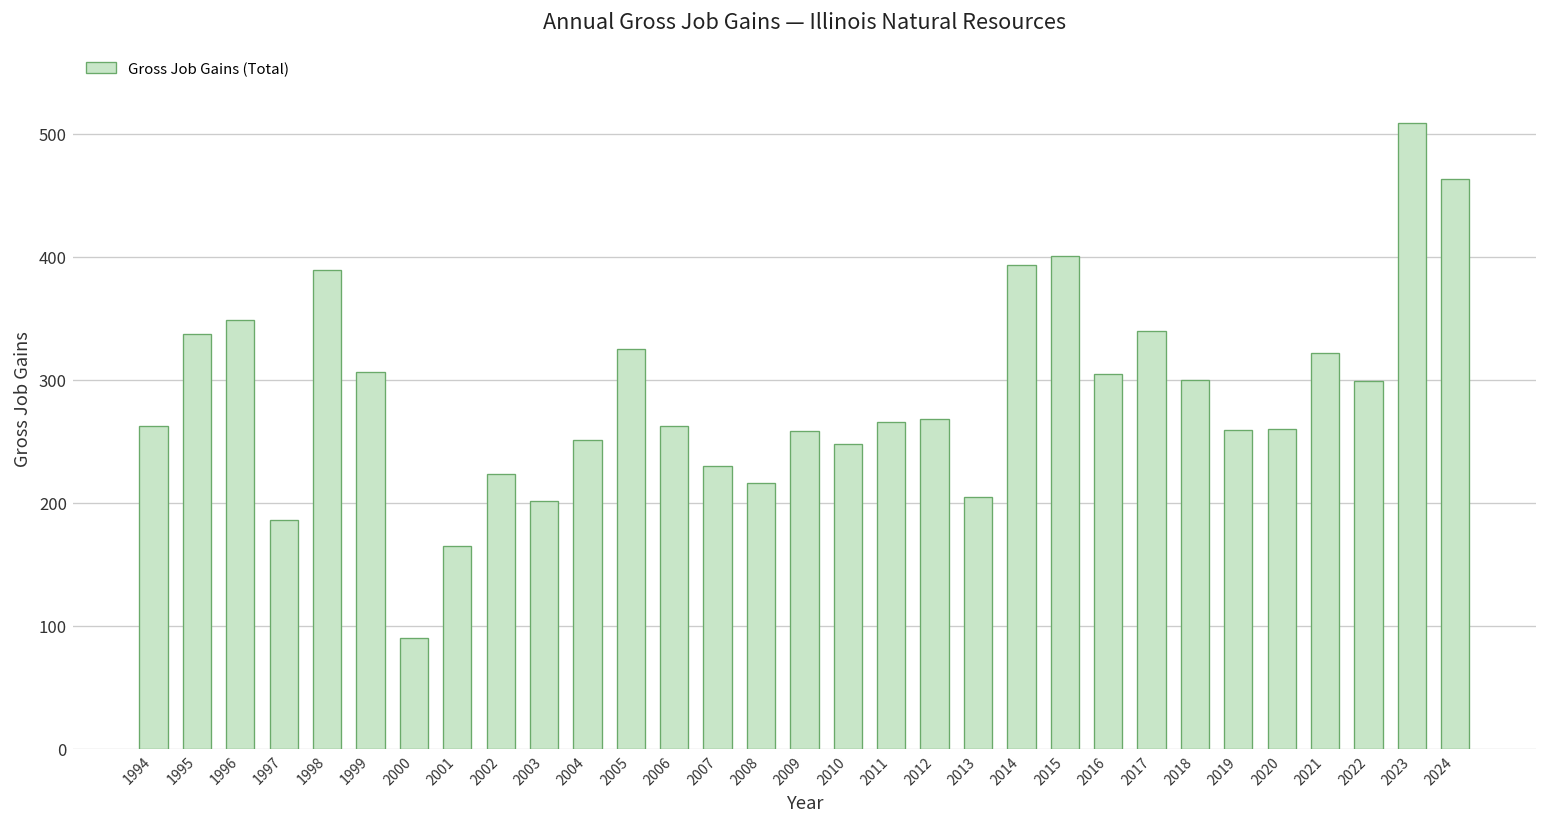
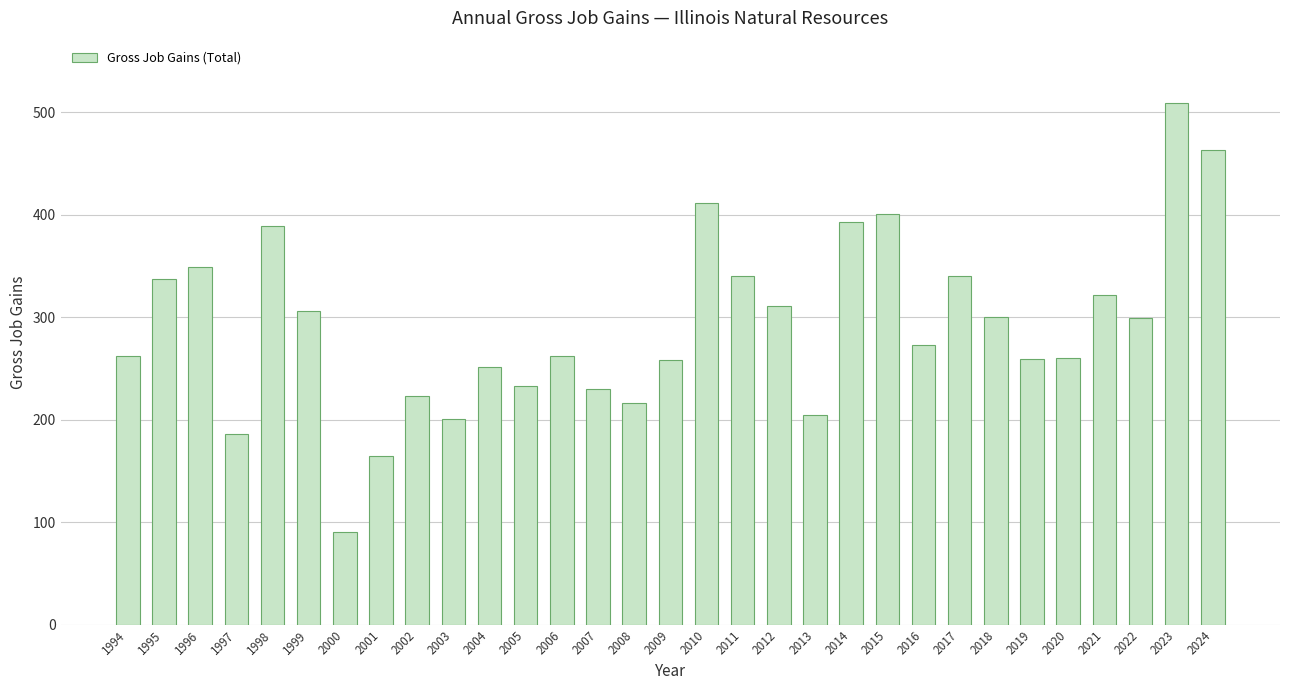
2005: 325 -> 233
2010: 248 -> 412
2011: 266 -> 340
2012: 268 -> 311
2016: 305 -> 273
